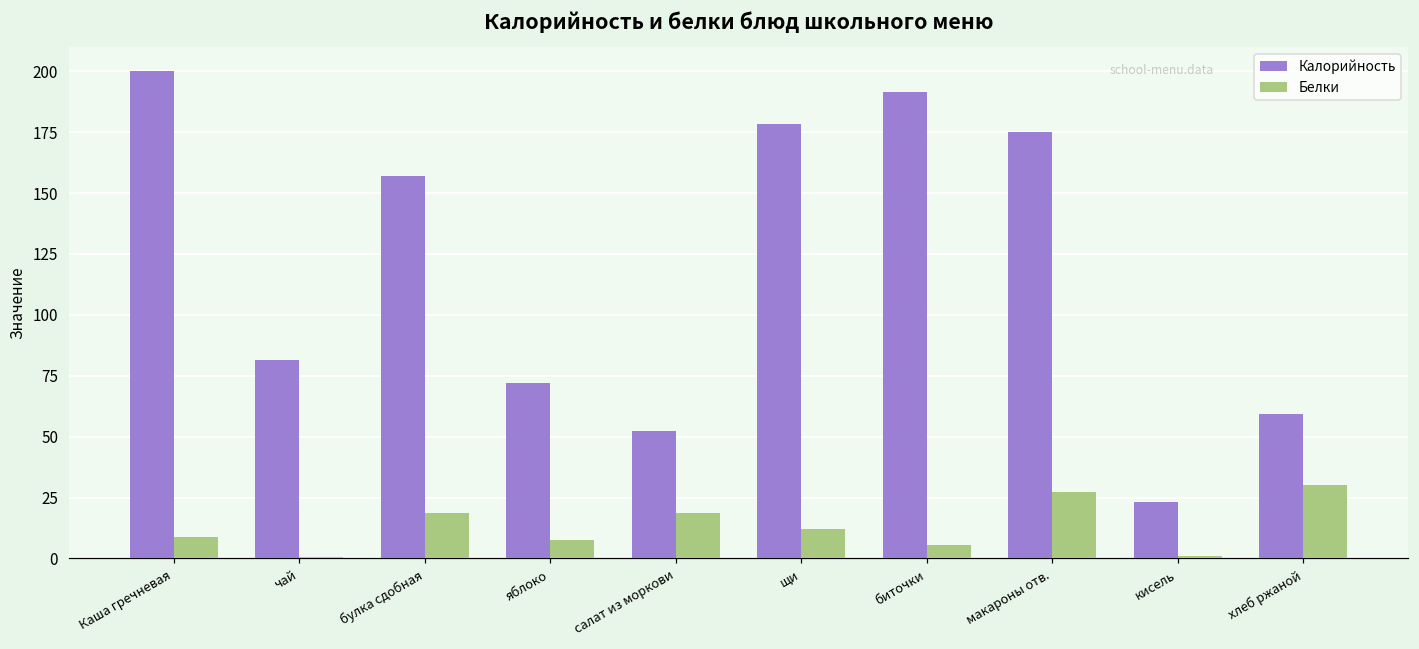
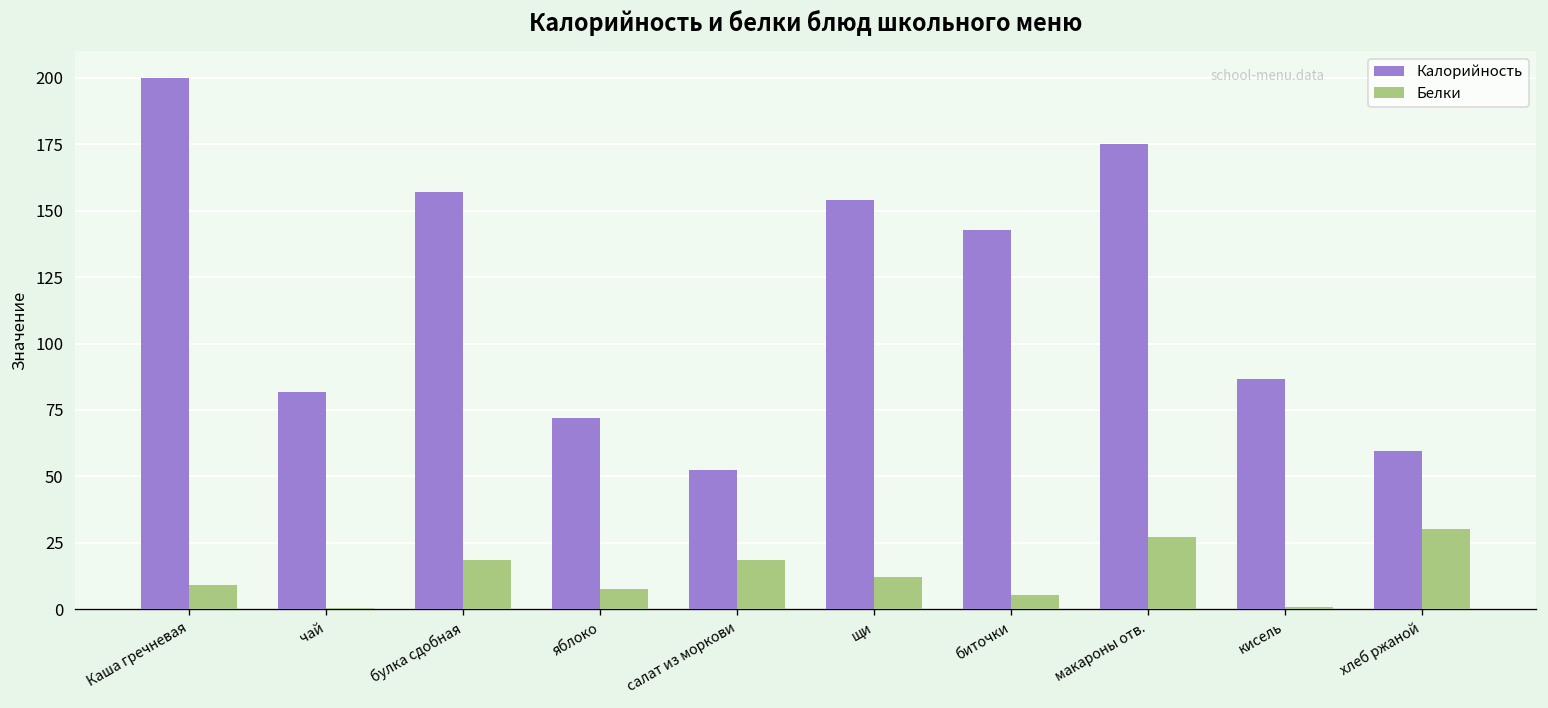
Калорийность, щи: 178 -> 154
Калорийность, биточки: 191 -> 143
Калорийность, кисель: 23 -> 87
